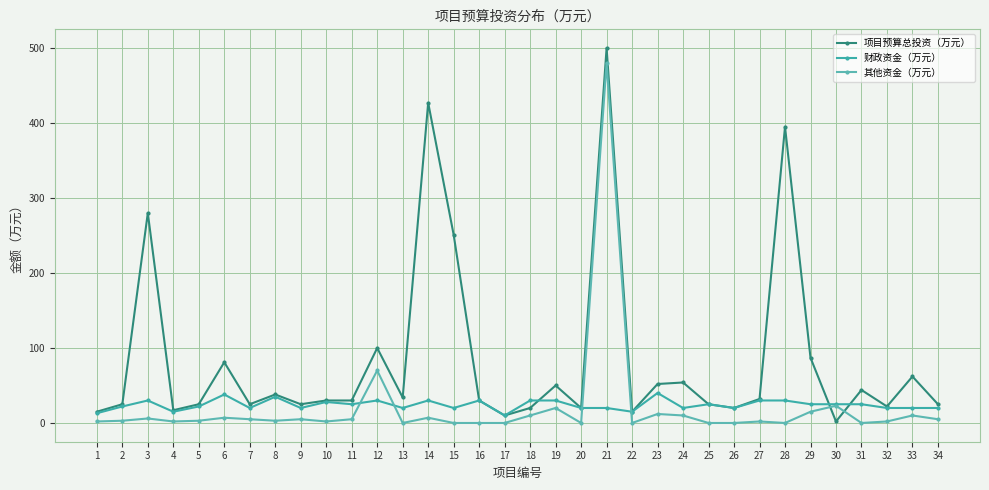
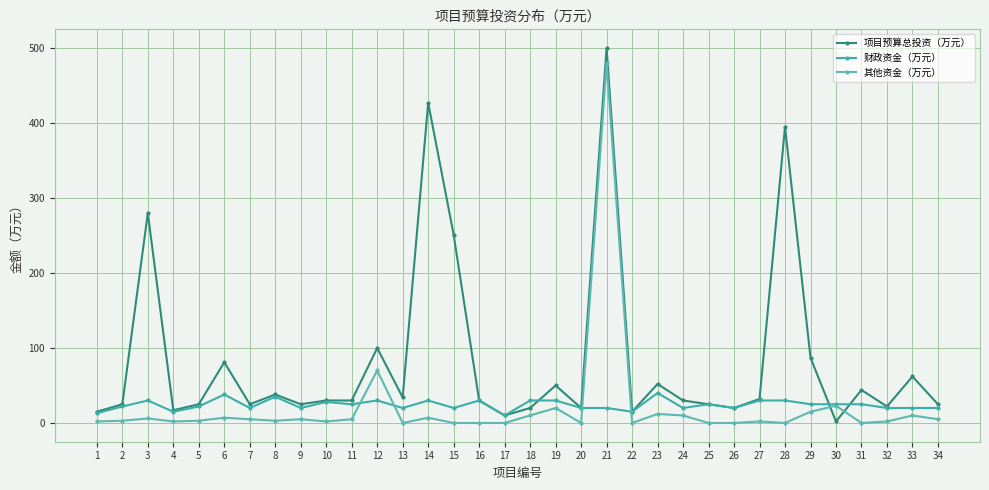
项目预算总投资（万元）, 24: 50 -> 30
